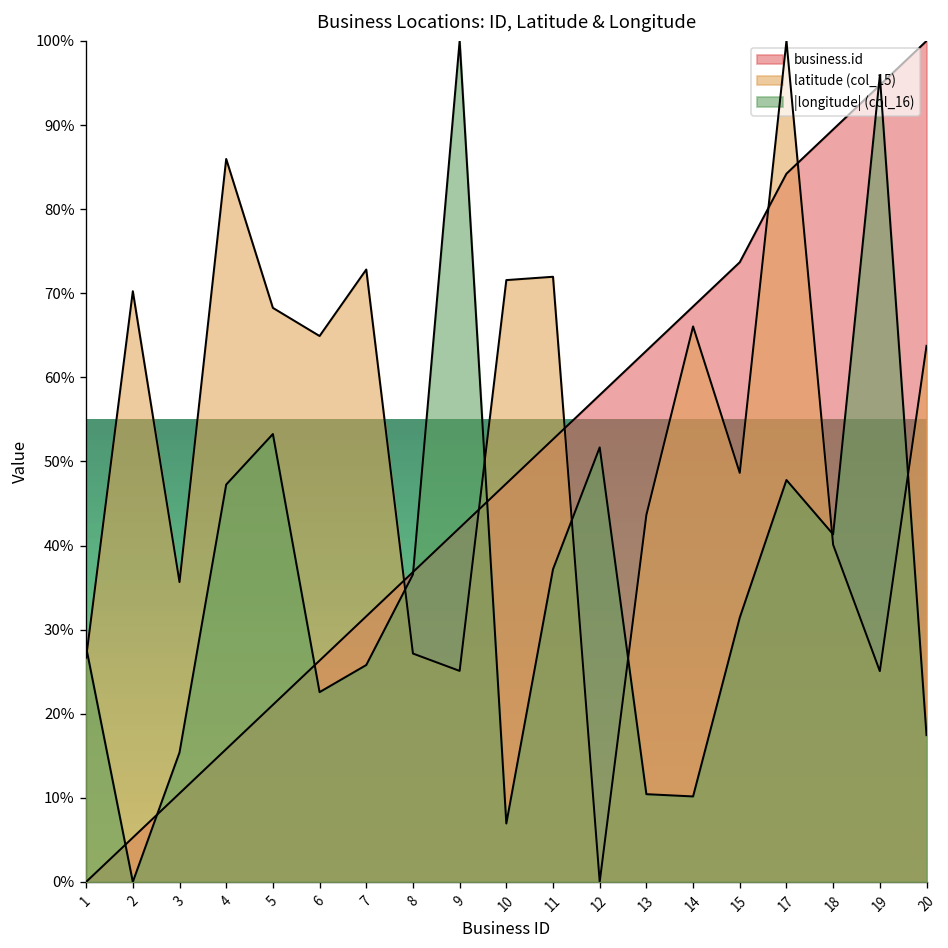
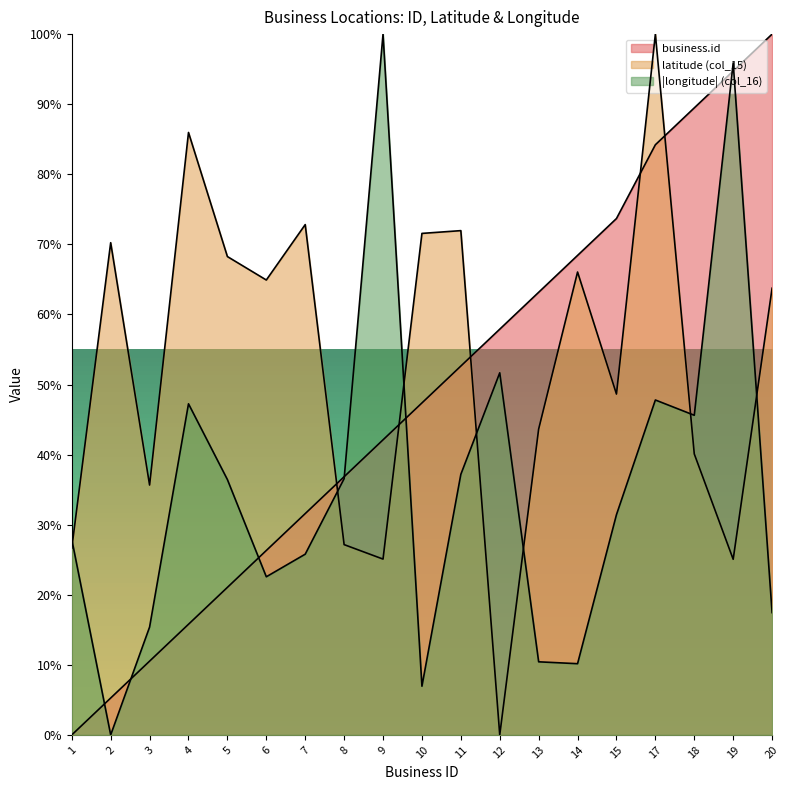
|longitude| (col_16), 5: 53% -> 36%
|longitude| (col_16), 18: 41% -> 46%
